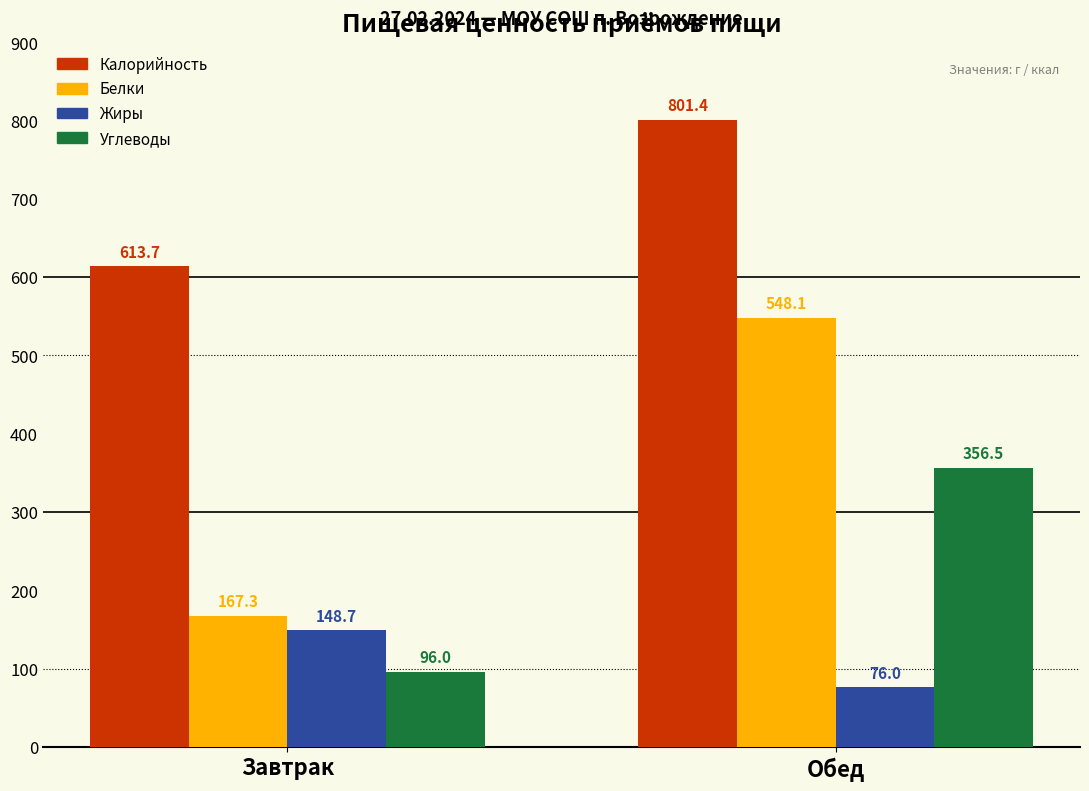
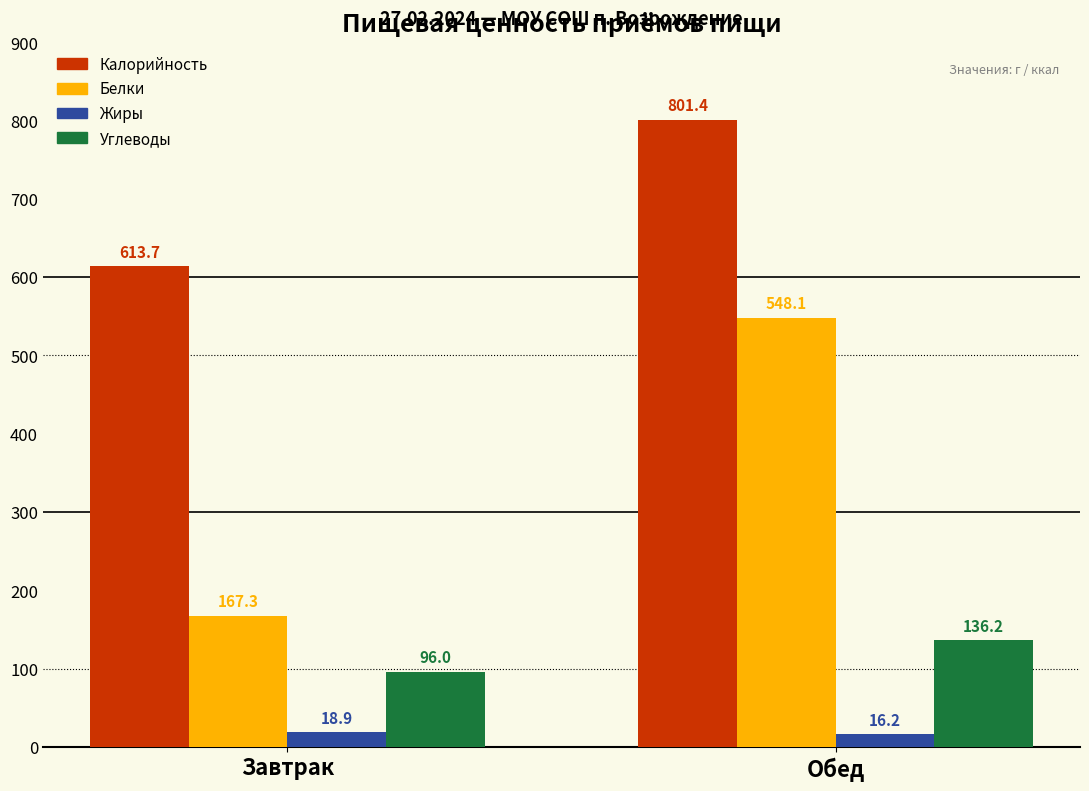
Жиры, Завтрак: 148.7 -> 18.9
Жиры, Обед: 76.0 -> 16.2
Углеводы, Обед: 356.5 -> 136.2
